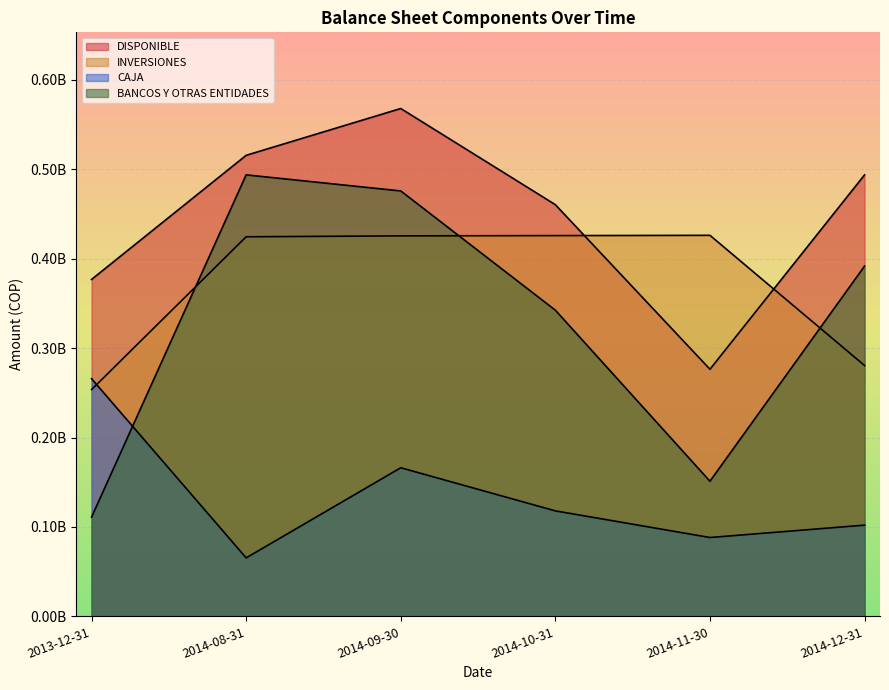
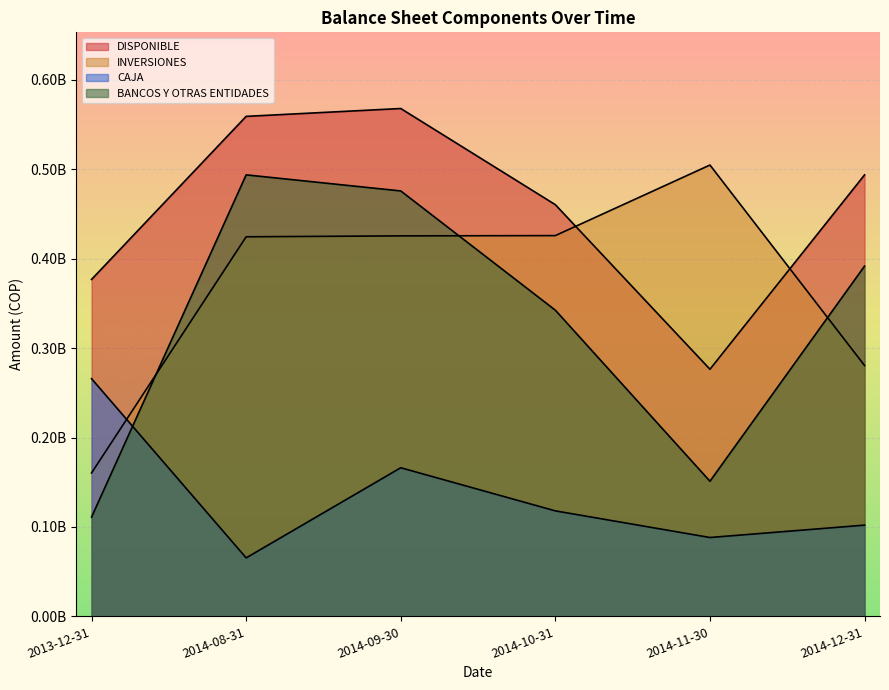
INVERSIONES, 2013-12-31: 250000000 -> 160000000
DISPONIBLE, 2014-08-31: 520000000 -> 560000000
INVERSIONES, 2014-11-30: 430000000 -> 500000000
